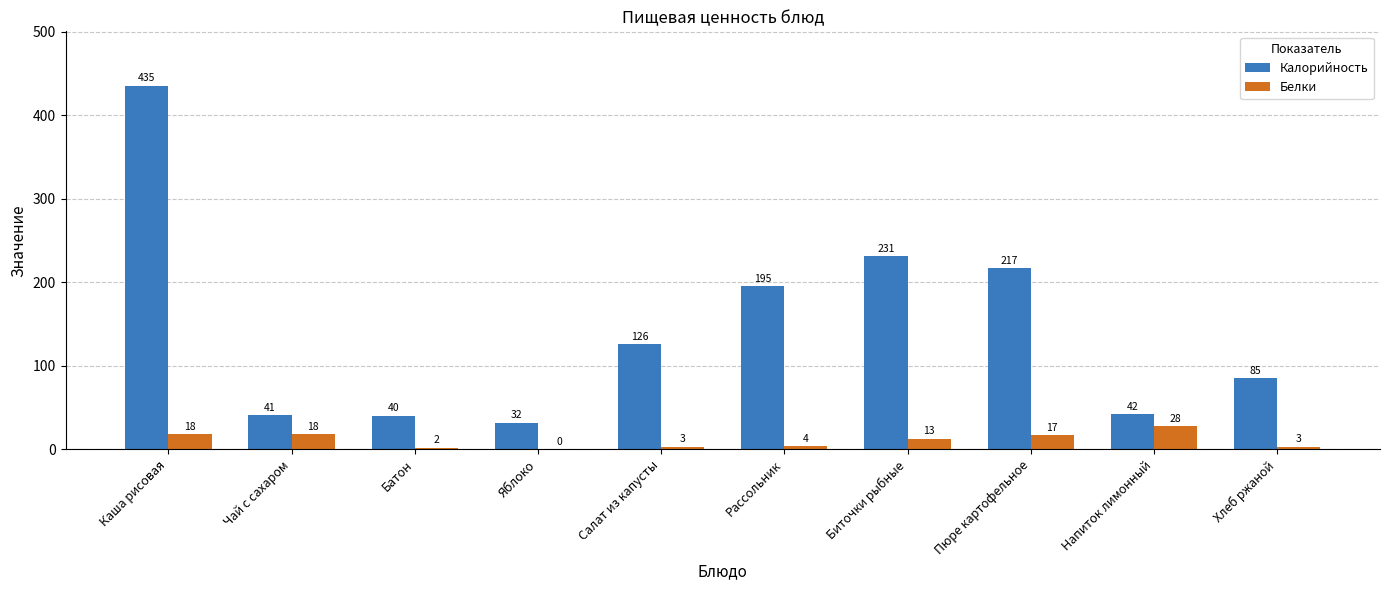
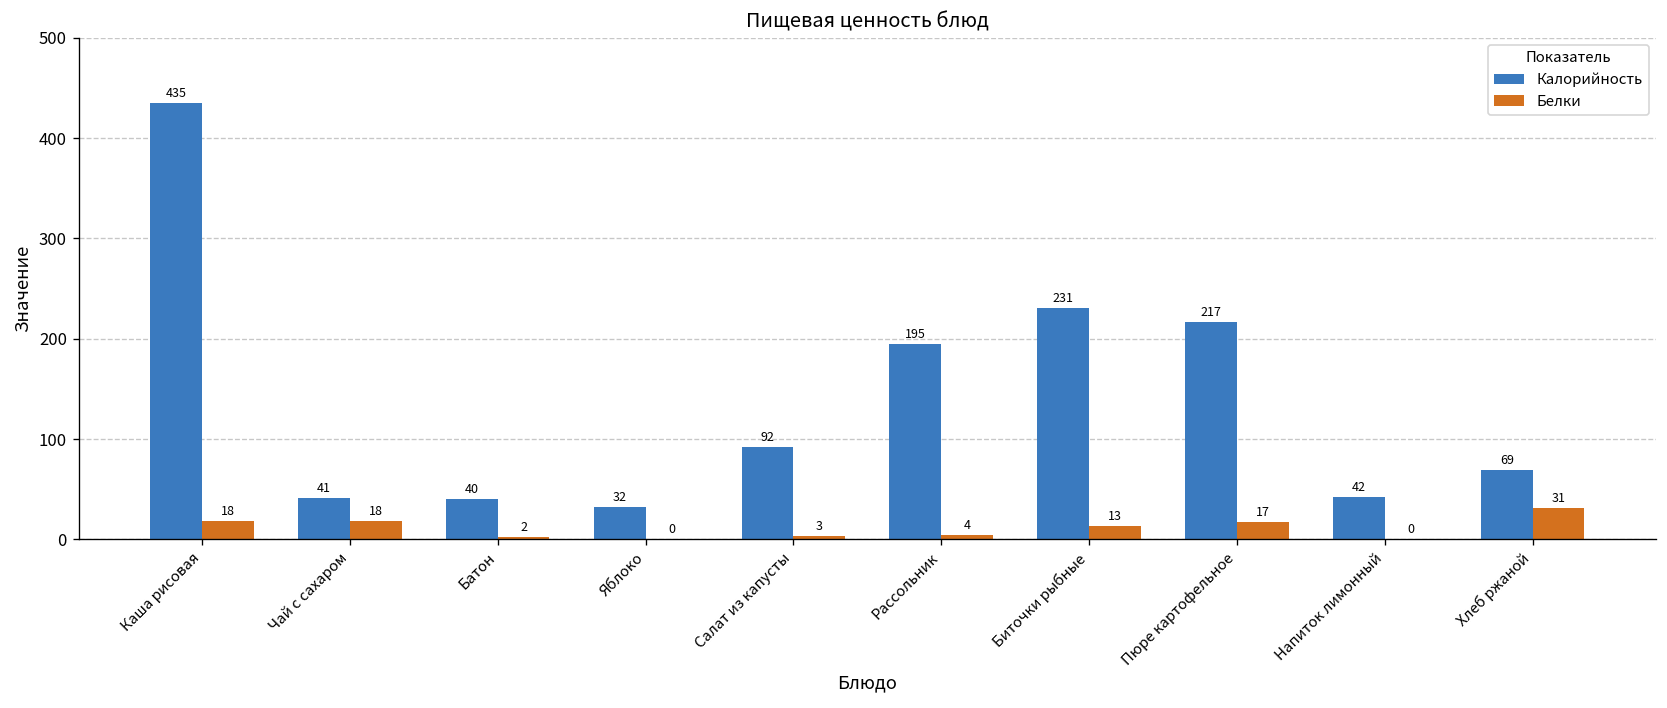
Калорийность, Салат из капусты: 126 -> 92
Белки, Напиток лимонный: 28 -> 0
Калорийность, Хлеб ржаной: 85 -> 69
Белки, Хлеб ржаной: 3 -> 31
